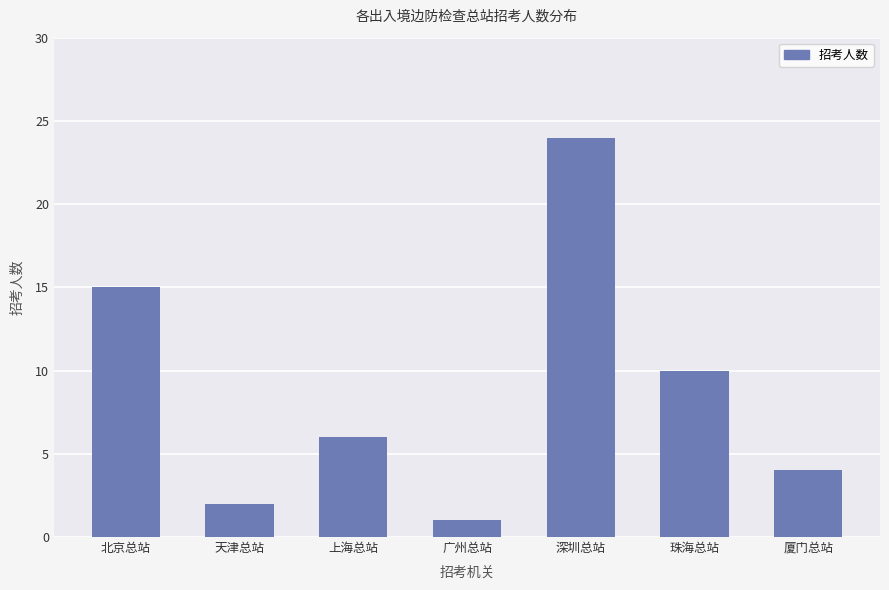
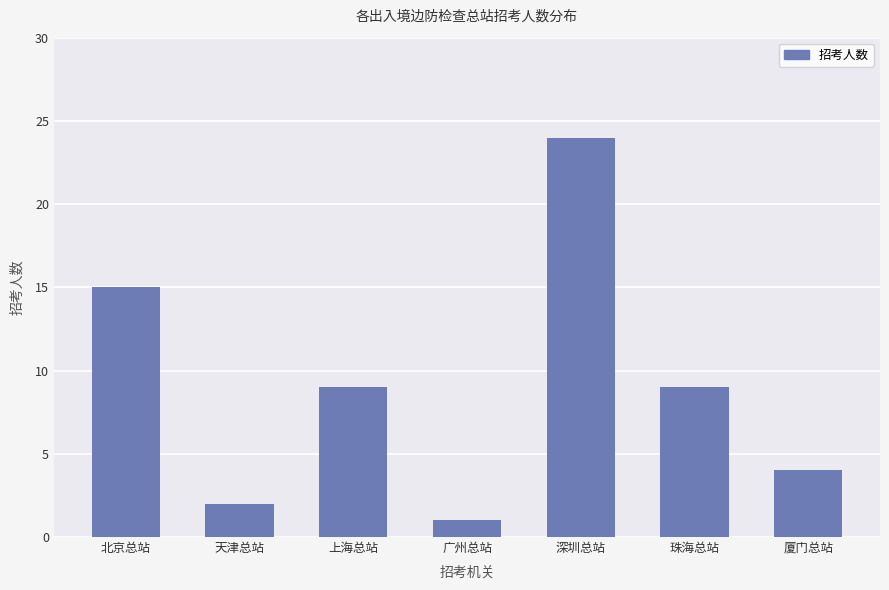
上海总站: 6 -> 9
珠海总站: 10 -> 9
